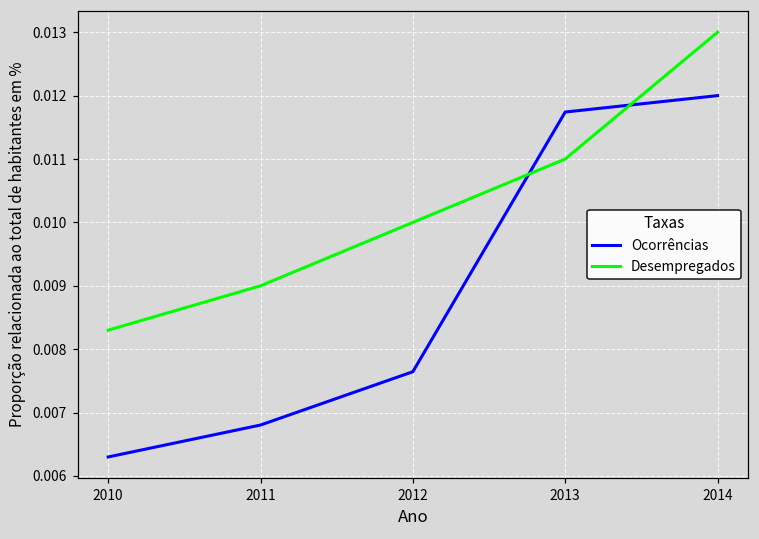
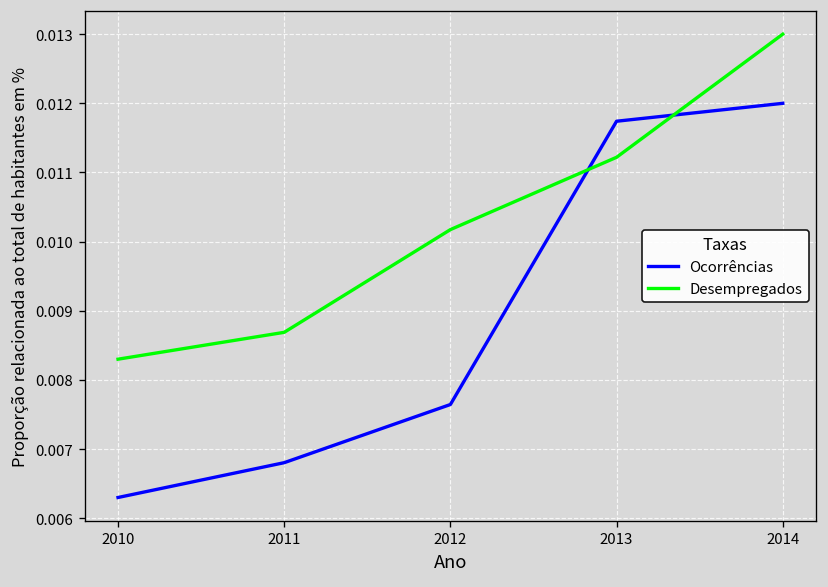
Desempregados, 2011: 0.0090 -> 0.0087
Desempregados, 2012: 0.0100 -> 0.0102
Desempregados, 2013: 0.0110 -> 0.0112
